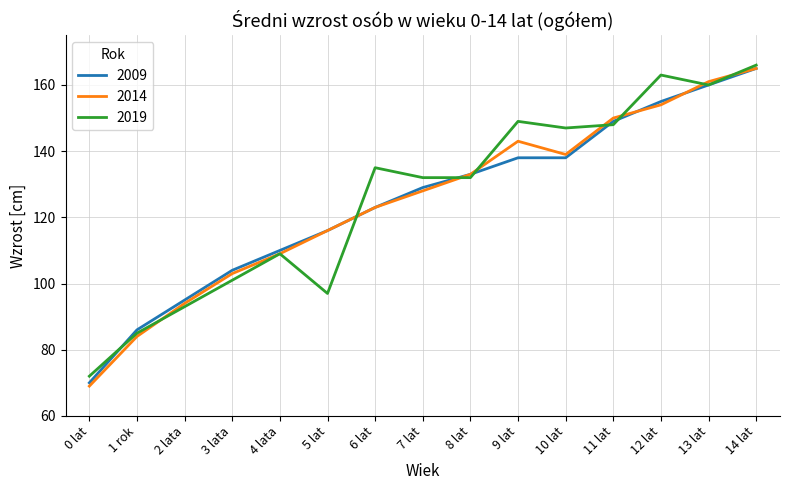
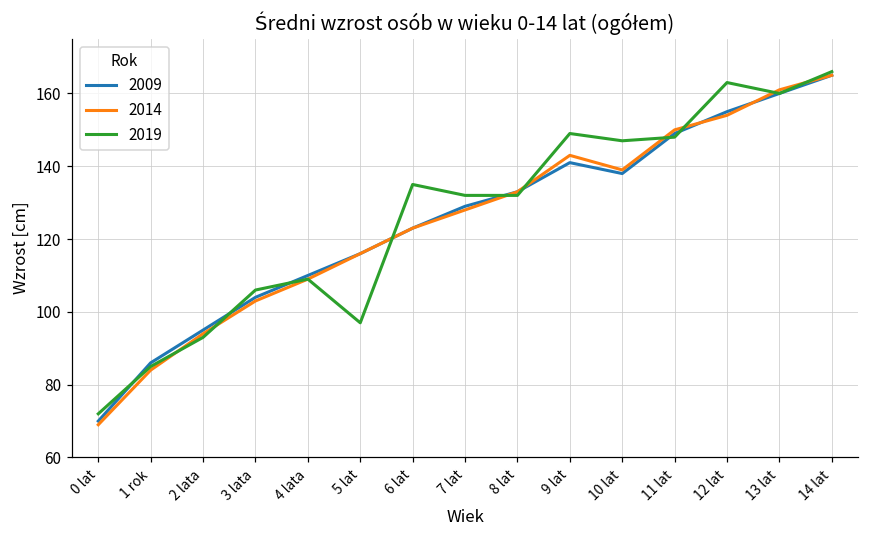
2019, 3 lata: 101 -> 106
2009, 9 lat: 138 -> 141
